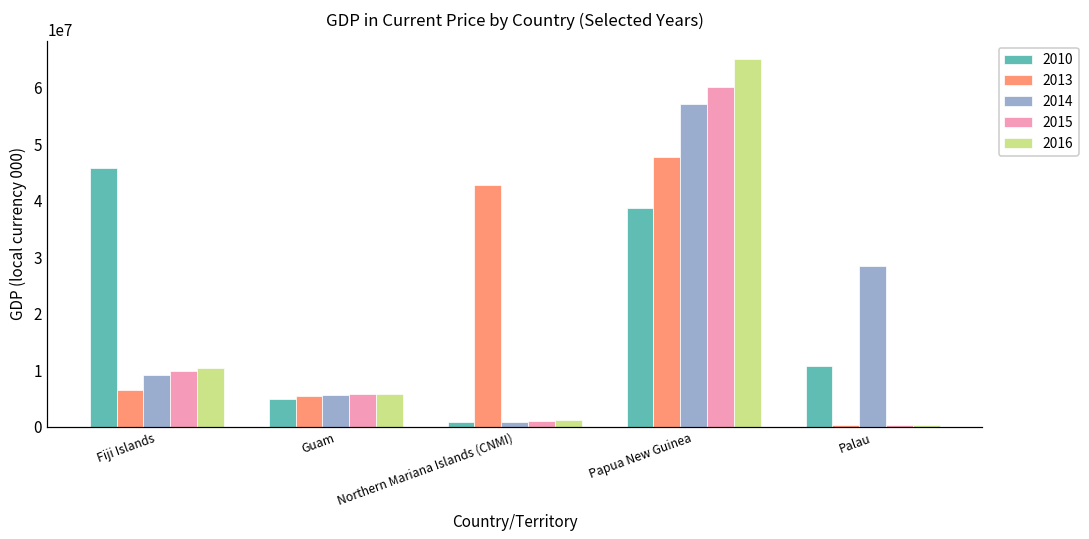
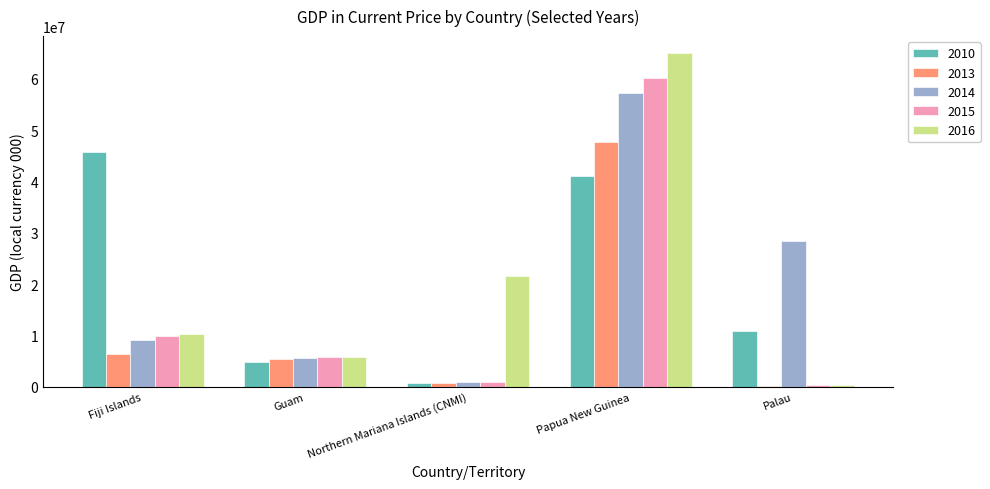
2013, Northern Mariana Islands (CNMI): 43000000 -> 1000000
2016, Northern Mariana Islands (CNMI): 1000000 -> 22000000
2010, Papua New Guinea: 39000000 -> 41000000
